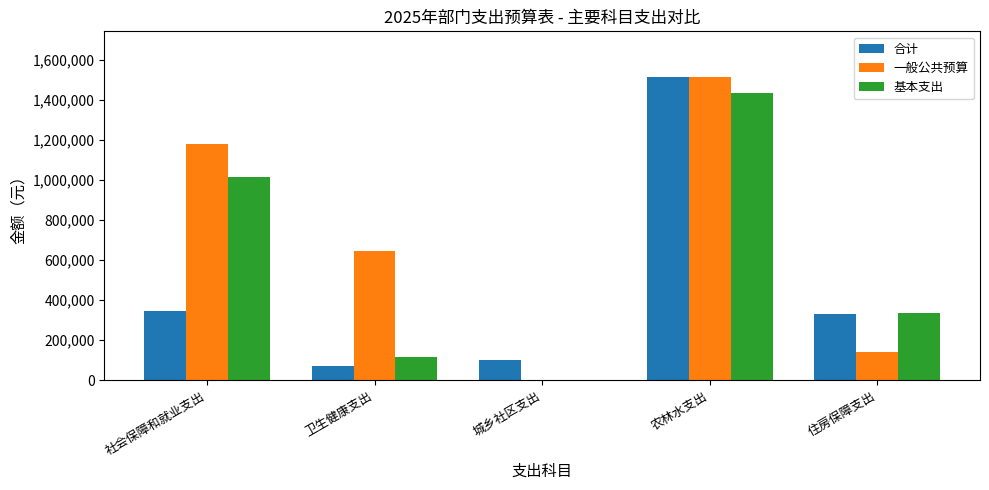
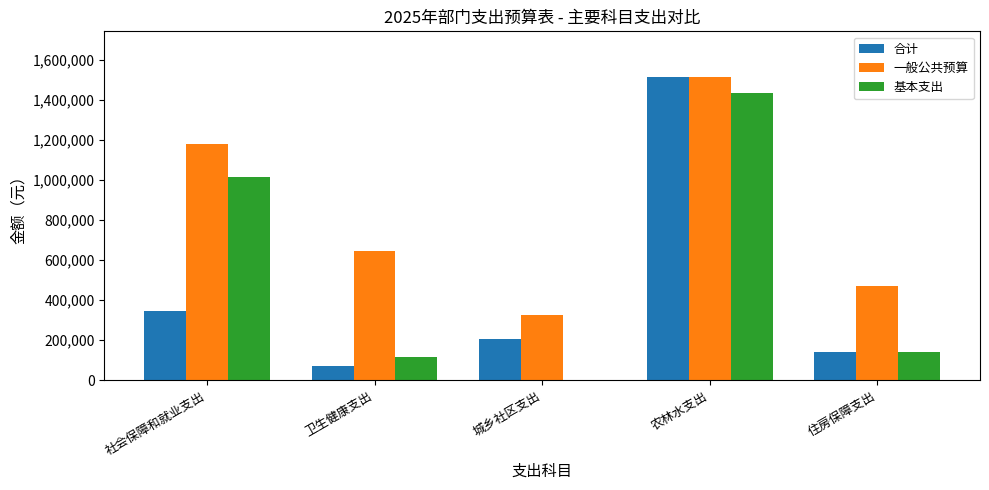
合计, 城乡社区支出: 100,000 -> 210,000
一般公共预算, 城乡社区支出: 0 -> 320,000
合计, 住房保障支出: 330,000 -> 140,000
一般公共预算, 住房保障支出: 140,000 -> 470,000
基本支出, 住房保障支出: 340,000 -> 140,000
